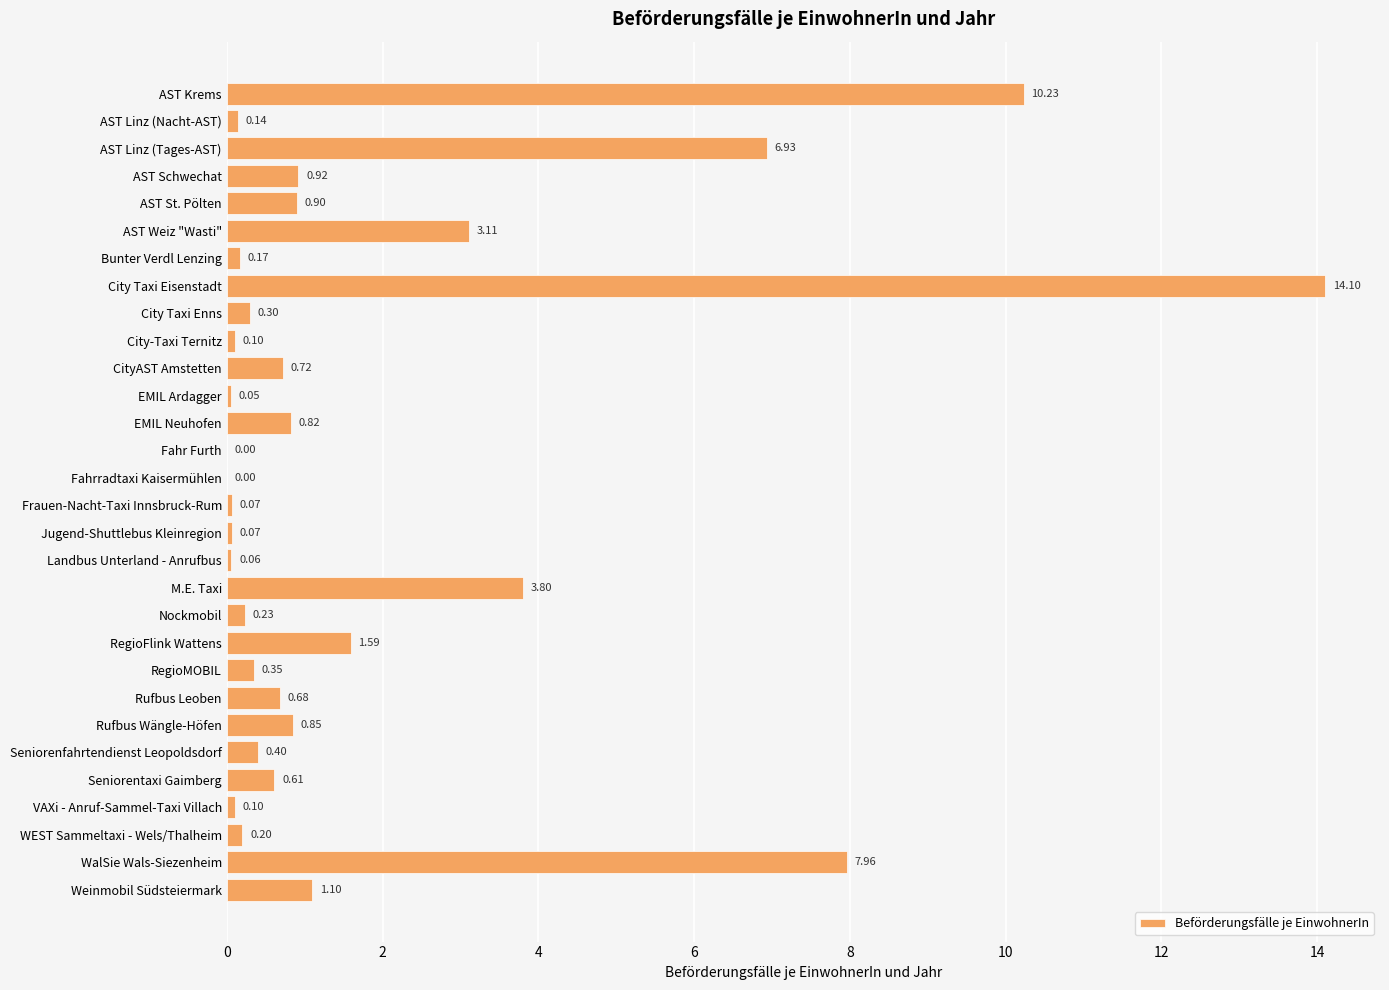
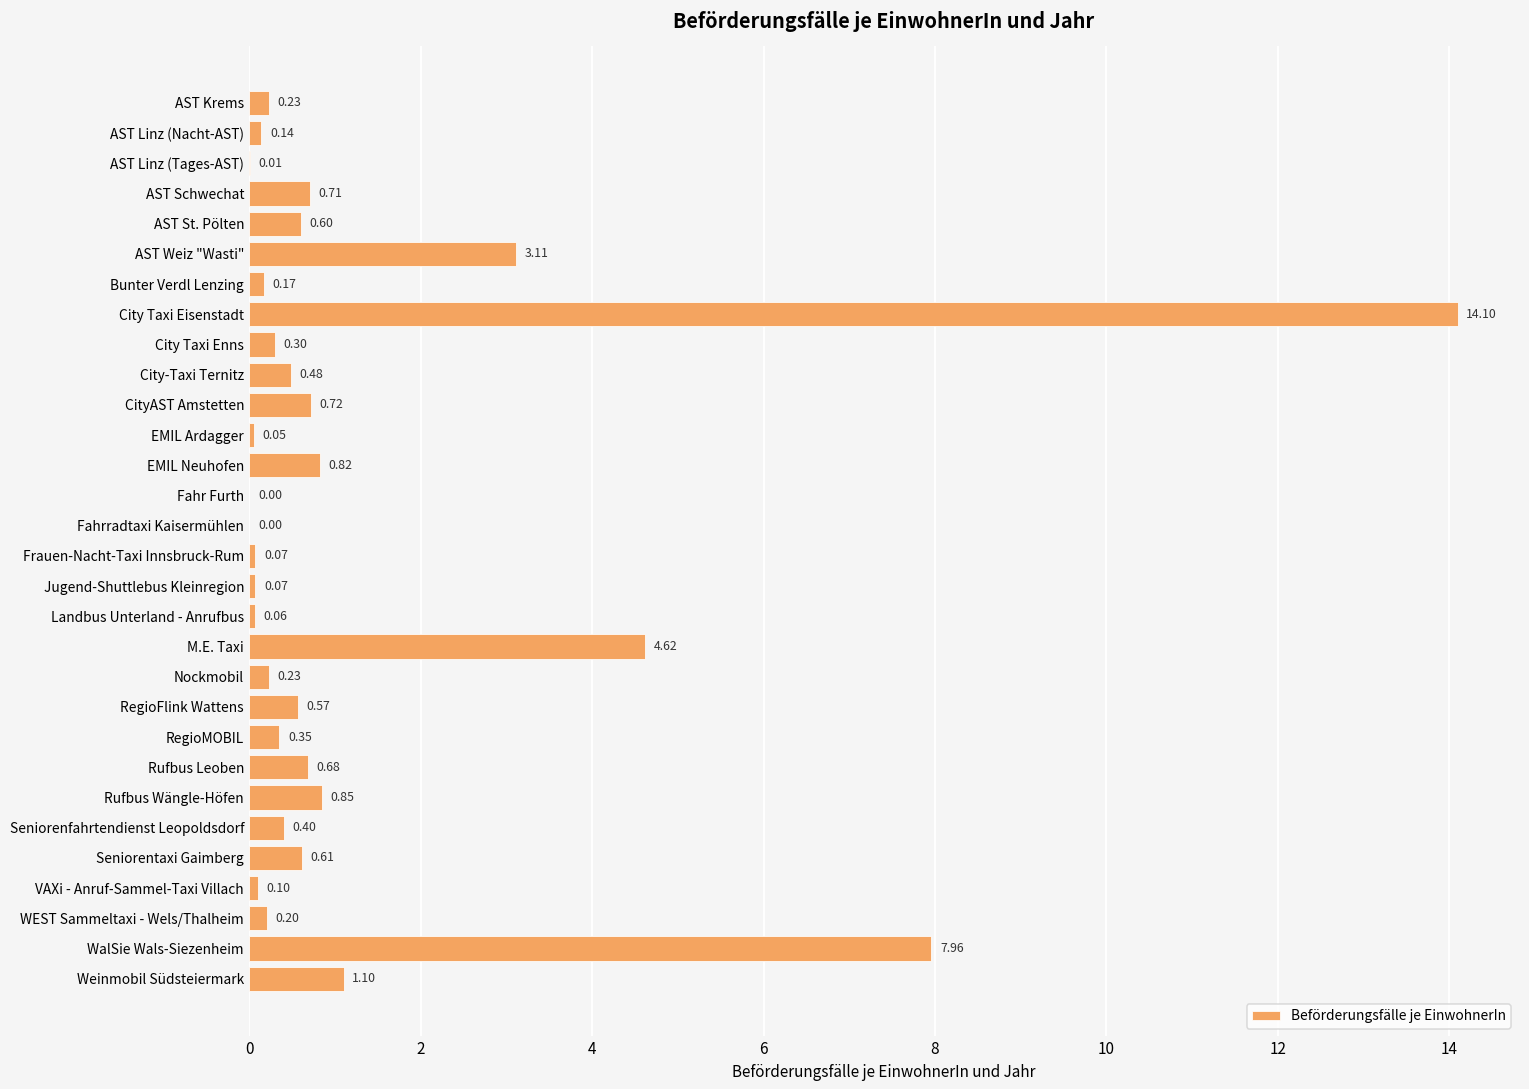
AST Krems: 10.23 -> 0.23
AST Linz (Tages-AST): 6.93 -> 0.01
AST Schwechat: 0.92 -> 0.71
AST St. Pölten: 0.90 -> 0.60
City-Taxi Ternitz: 0.10 -> 0.48
M.E. Taxi: 3.80 -> 4.62
RegioFlink Wattens: 1.59 -> 0.57
